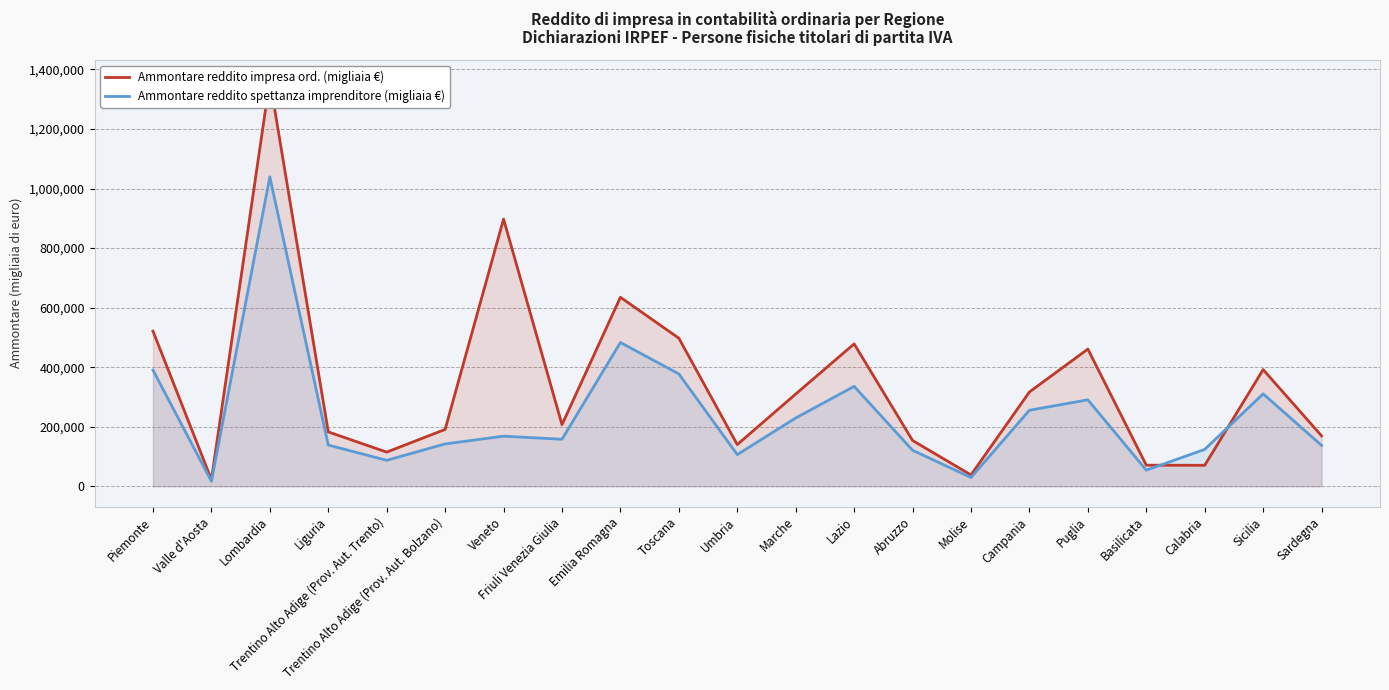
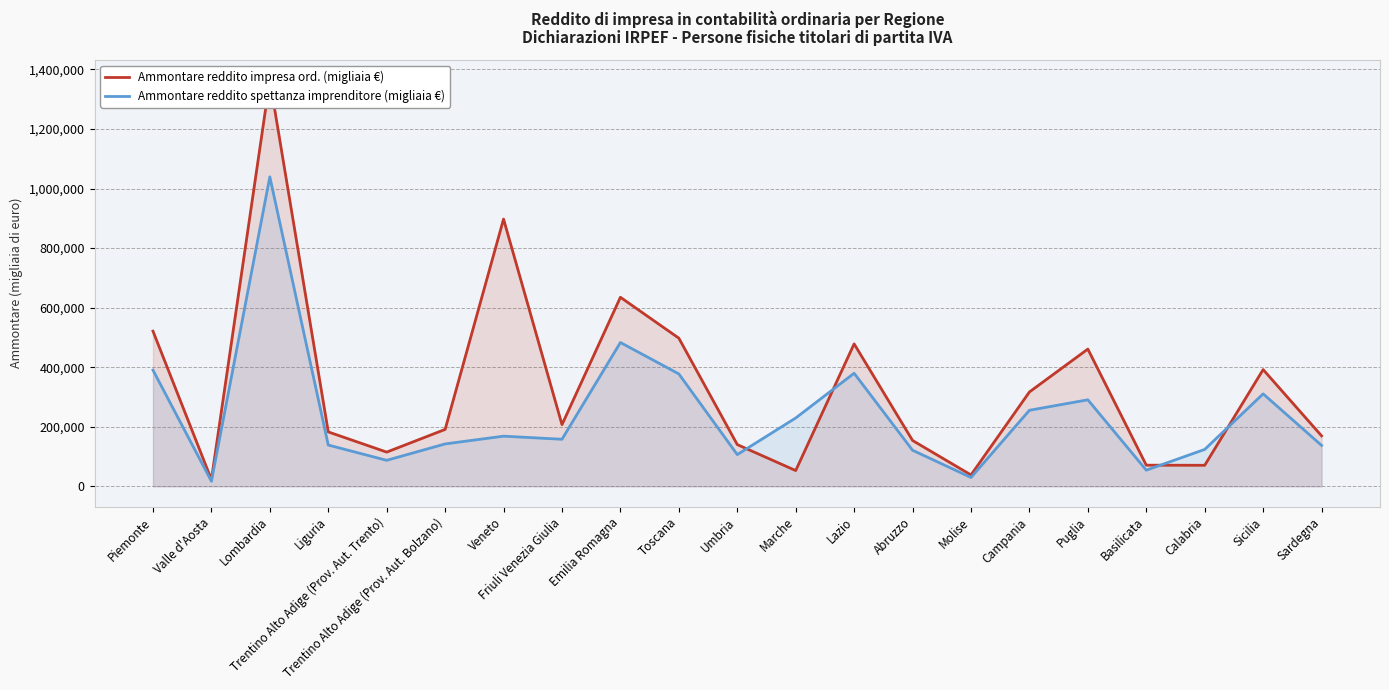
Ammontare reddito impresa ord. (migliaia €), Marche: 310,000 -> 50,000
Ammontare reddito spettanza imprenditore (migliaia €), Lazio: 340,000 -> 380,000
